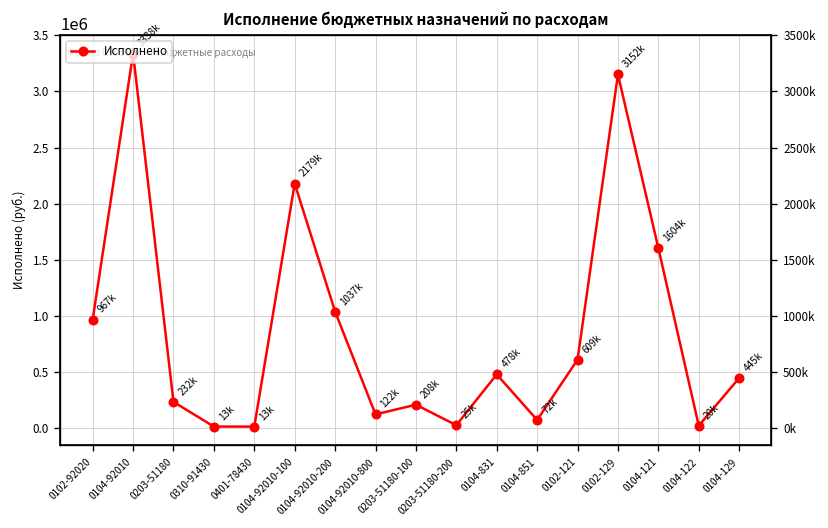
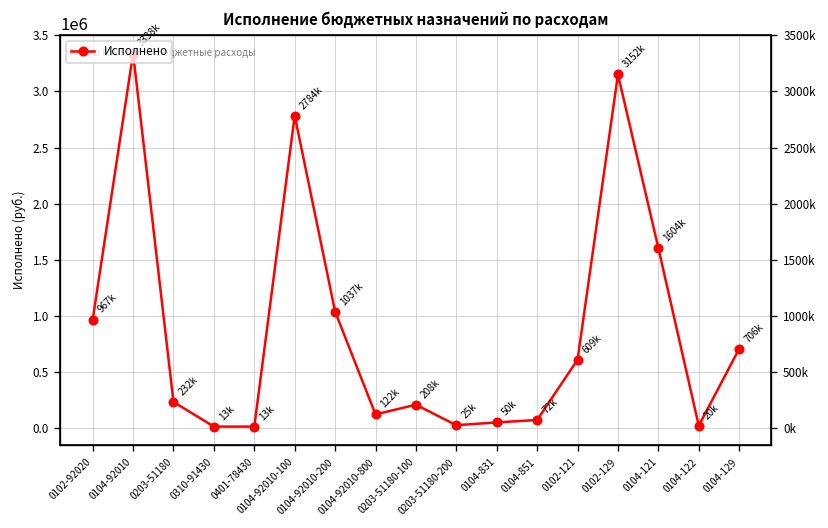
0104-92010-100: 2179k -> 2784k
0104-831: 478k -> 50k
0104-129: 445k -> 706k
